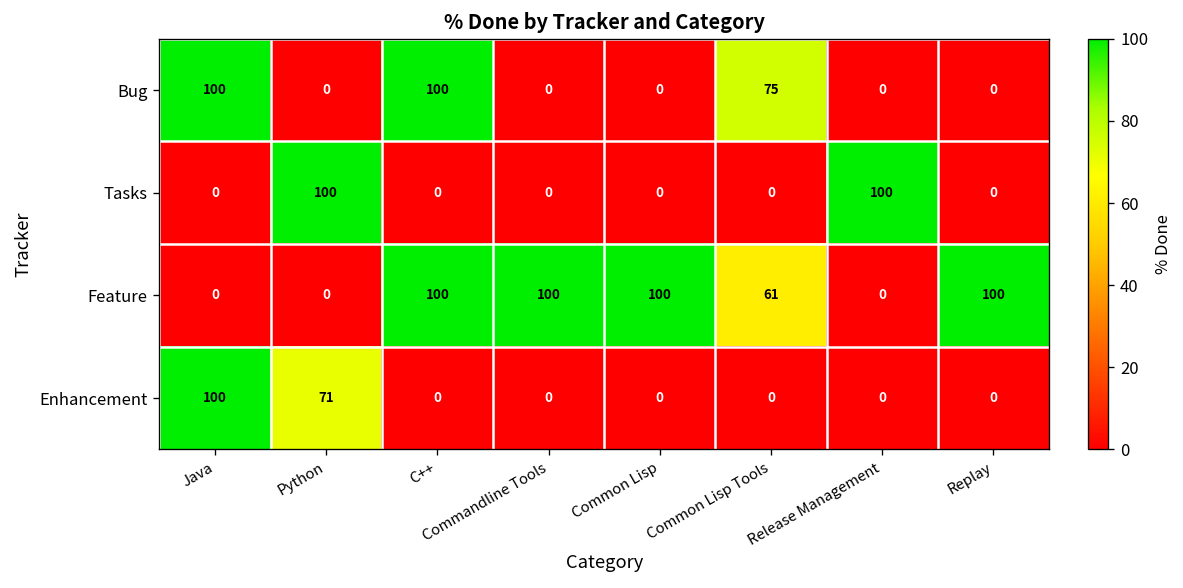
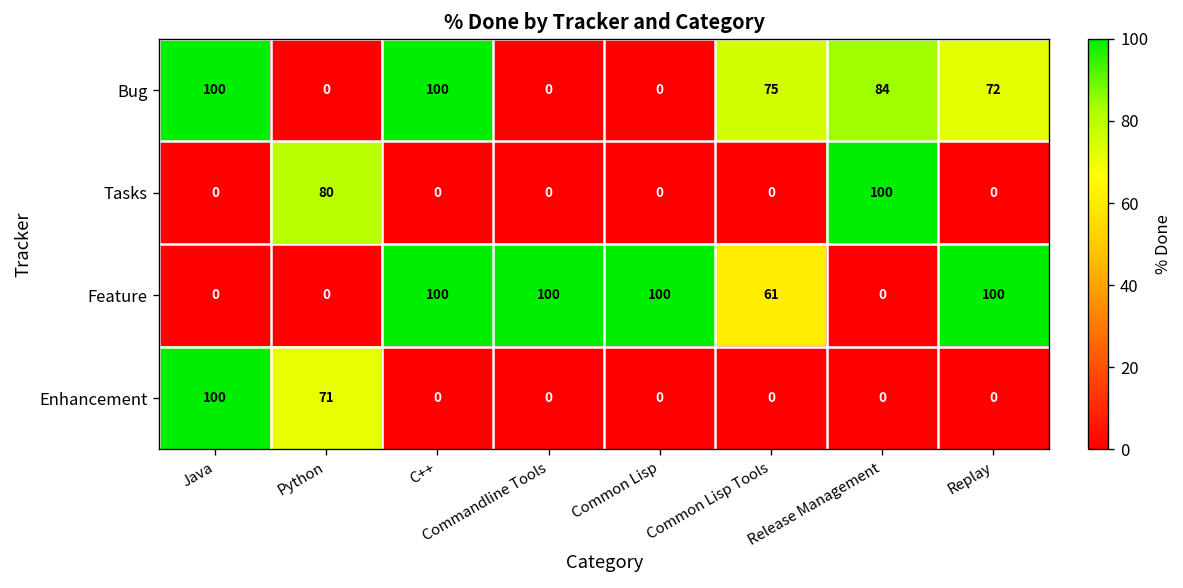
Bug, Release Management: 0 -> 84
Bug, Replay: 0 -> 72
Tasks, Python: 100 -> 80
